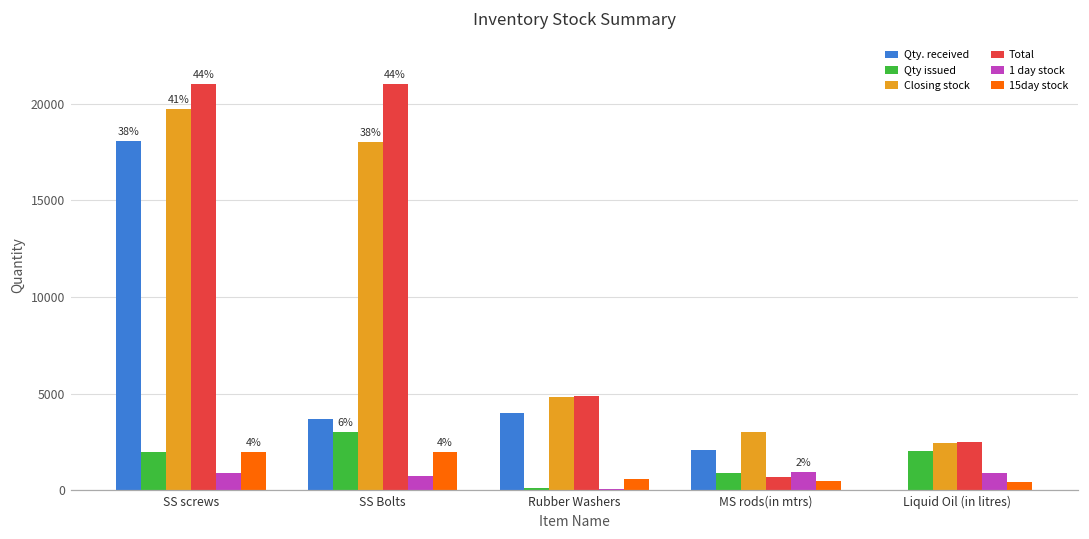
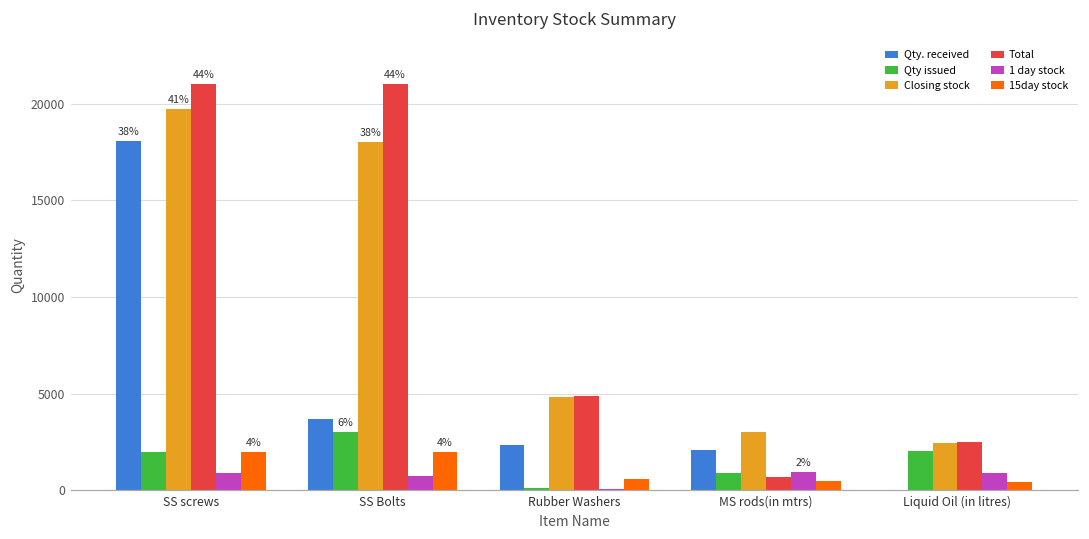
Qty. received, Rubber Washers: 4000 -> 2300
